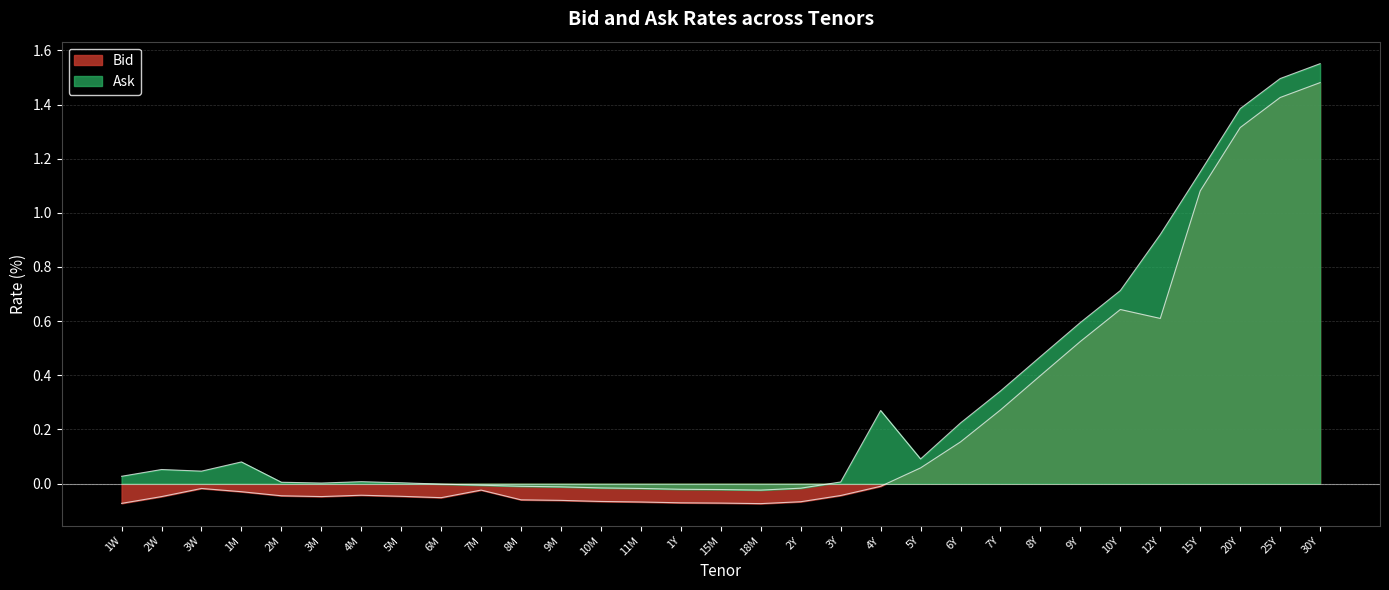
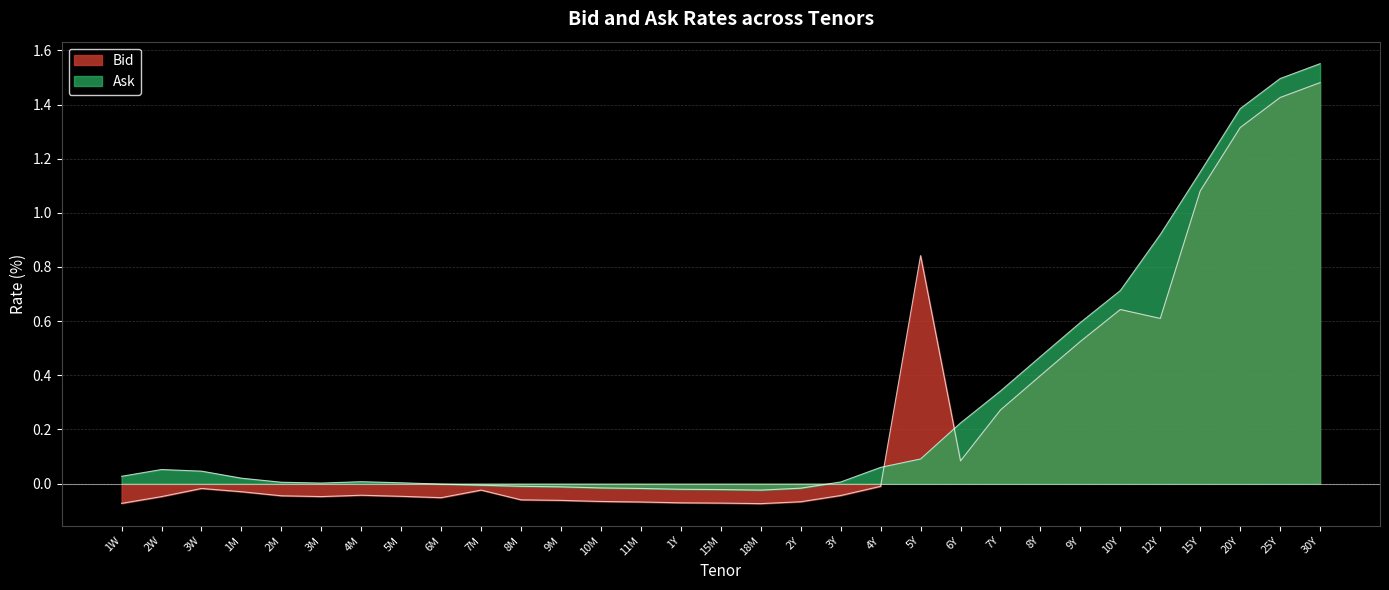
Ask, 1M: 0.08 -> 0.02
Ask, 4Y: 0.27 -> 0.06
Bid, 5Y: 0.06 -> 0.84
Bid, 6Y: 0.15 -> 0.08
